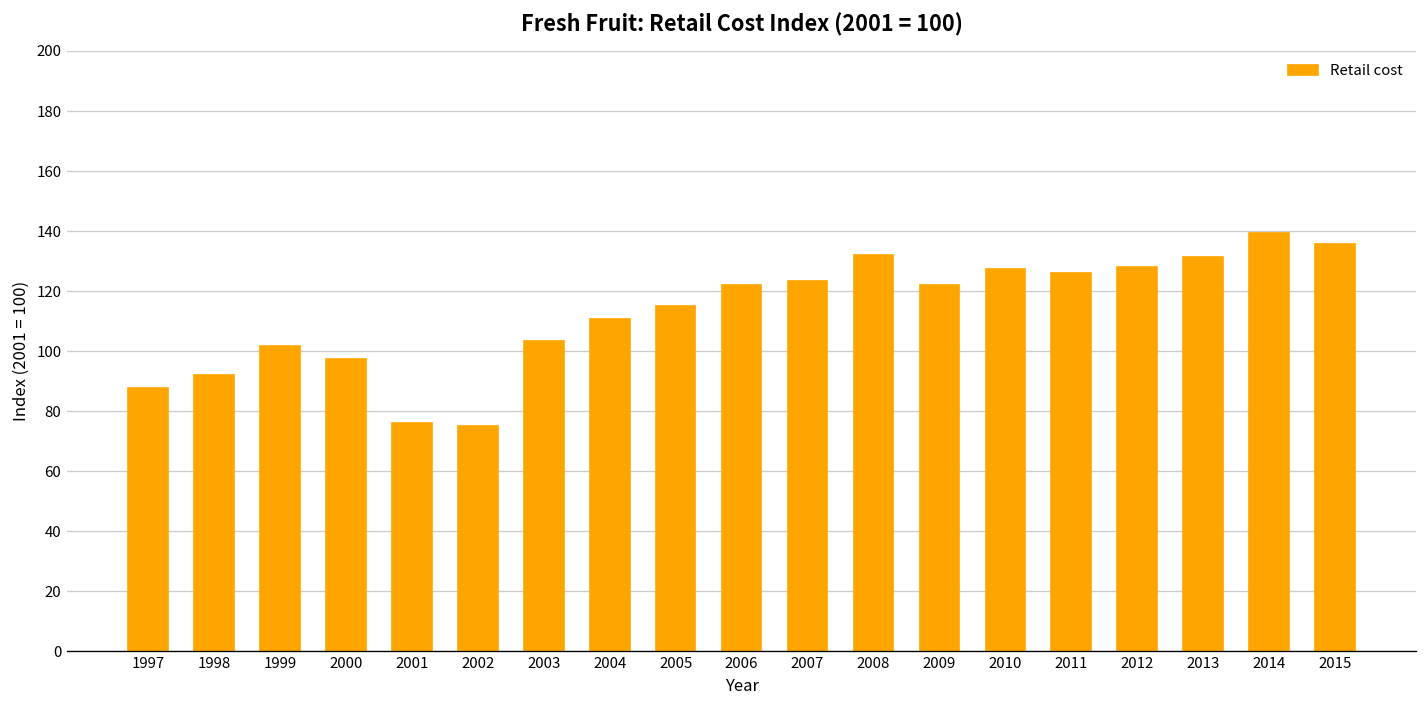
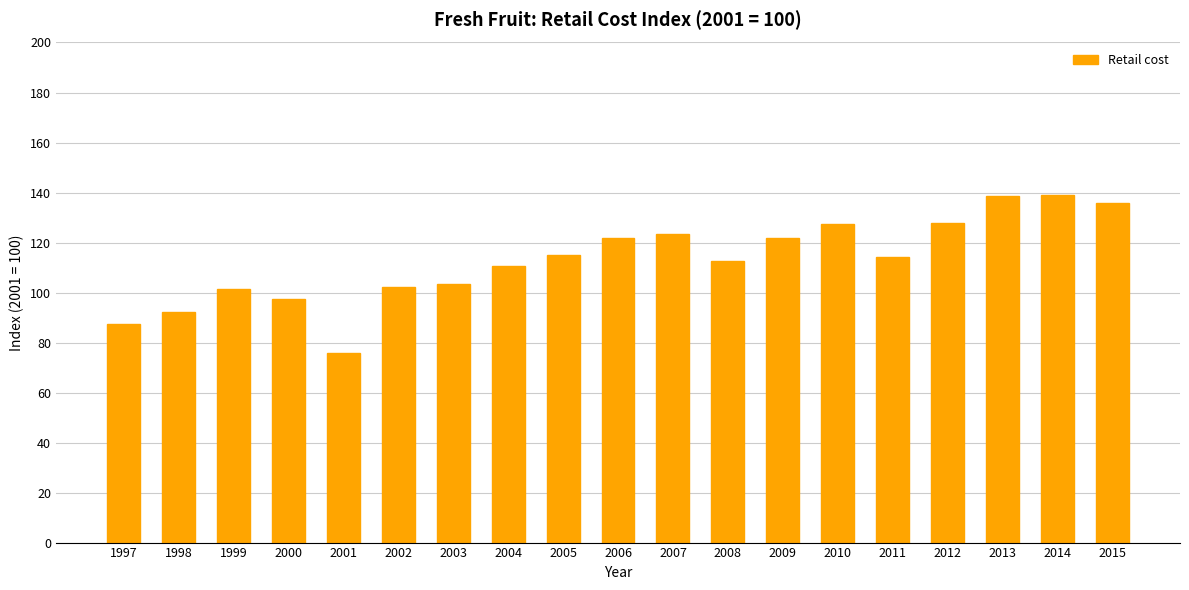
2002: 75 -> 102
2008: 132 -> 113
2011: 126 -> 114
2013: 131 -> 139
